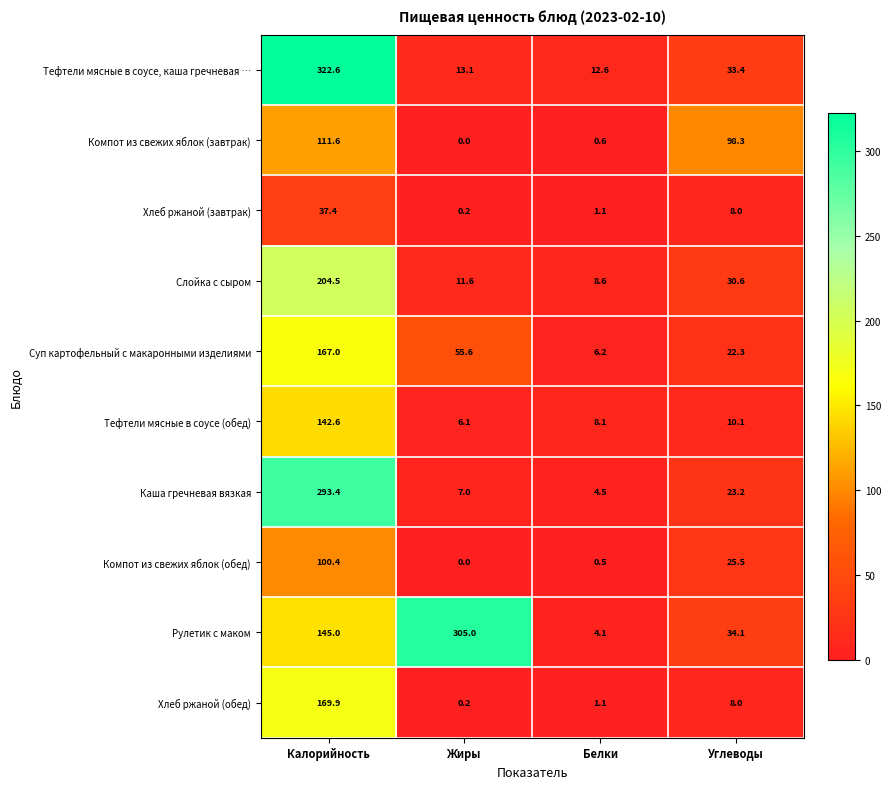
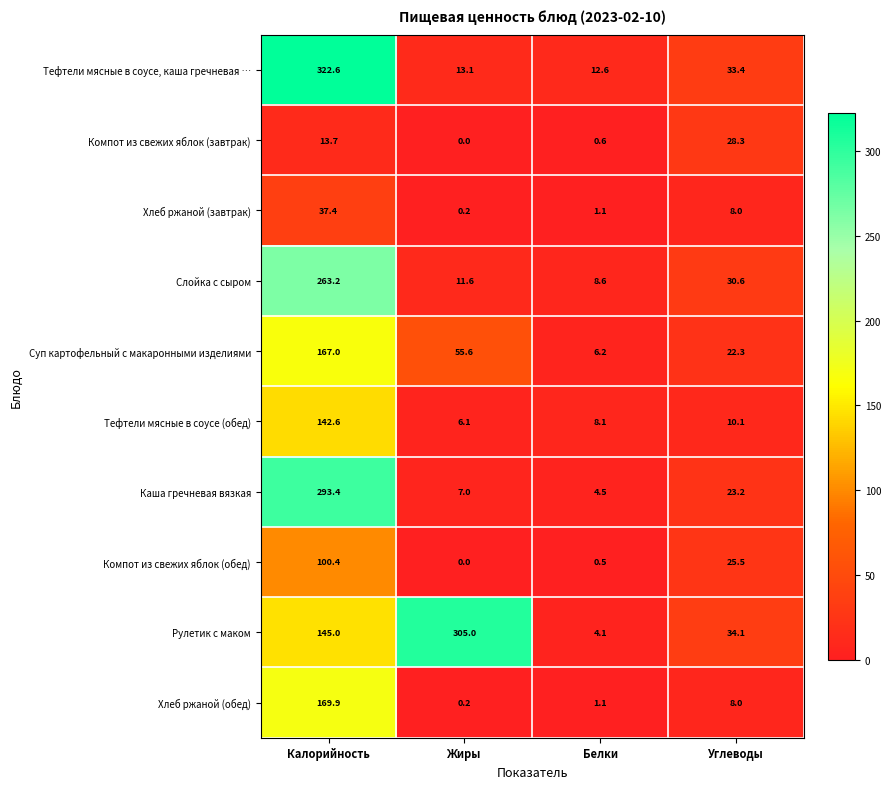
Компот из свежих яблок (завтрак), Калорийность: 111.6 -> 13.7
Компот из свежих яблок (завтрак), Углеводы: 98.3 -> 28.3
Слойка с сыром, Калорийность: 204.5 -> 263.2
